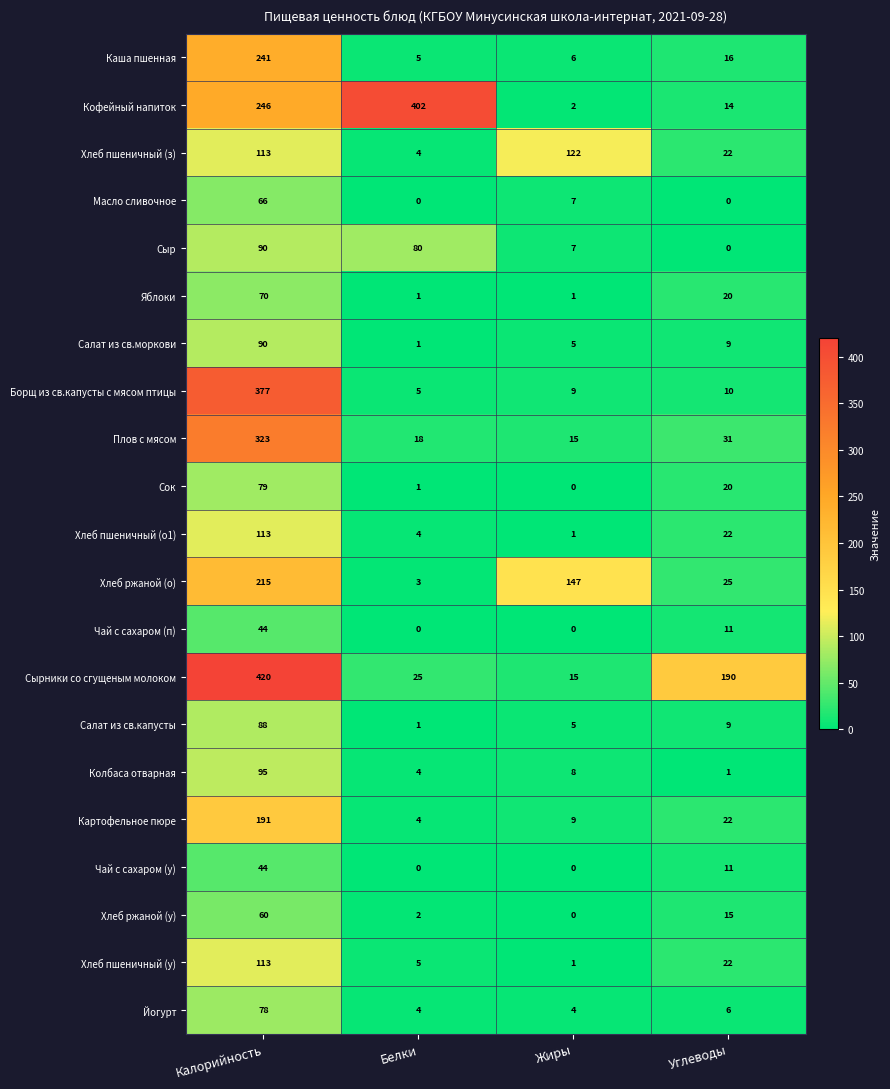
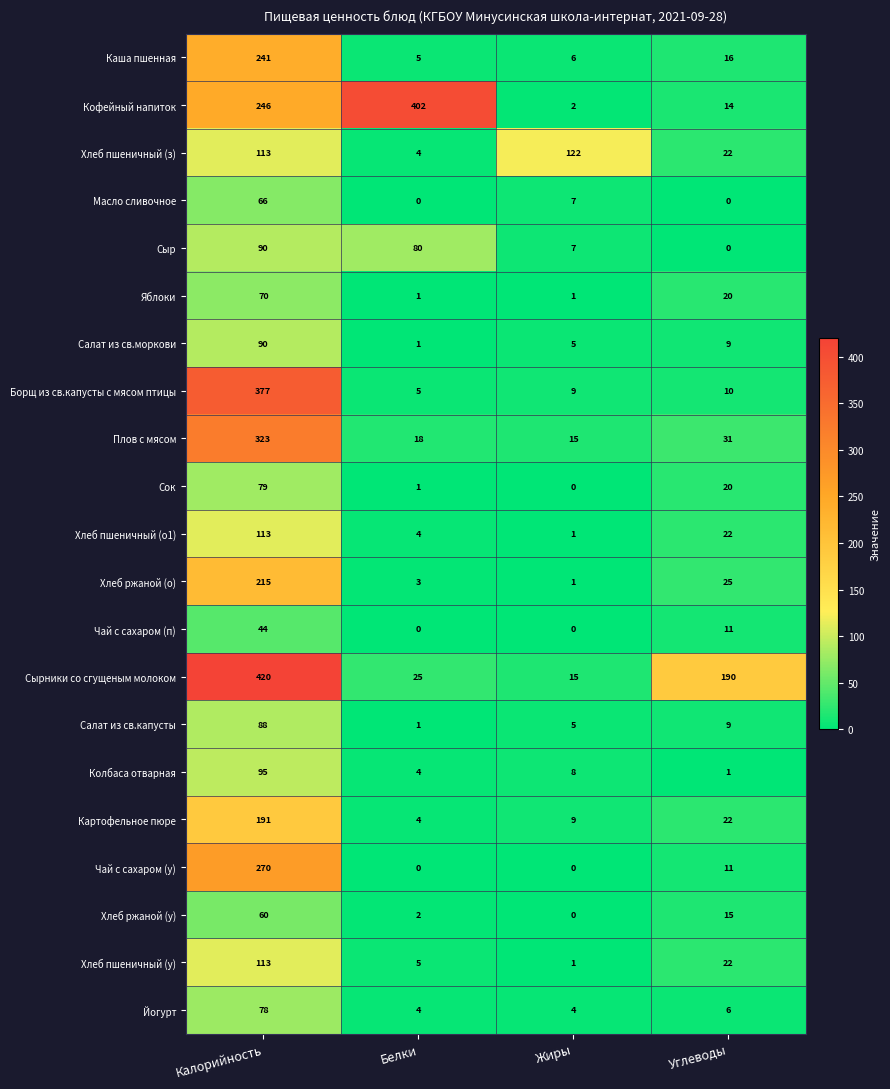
Хлеб ржаной (о), Жиры: 147 -> 1
Чай с сахаром (у), Калорийность: 44 -> 270
